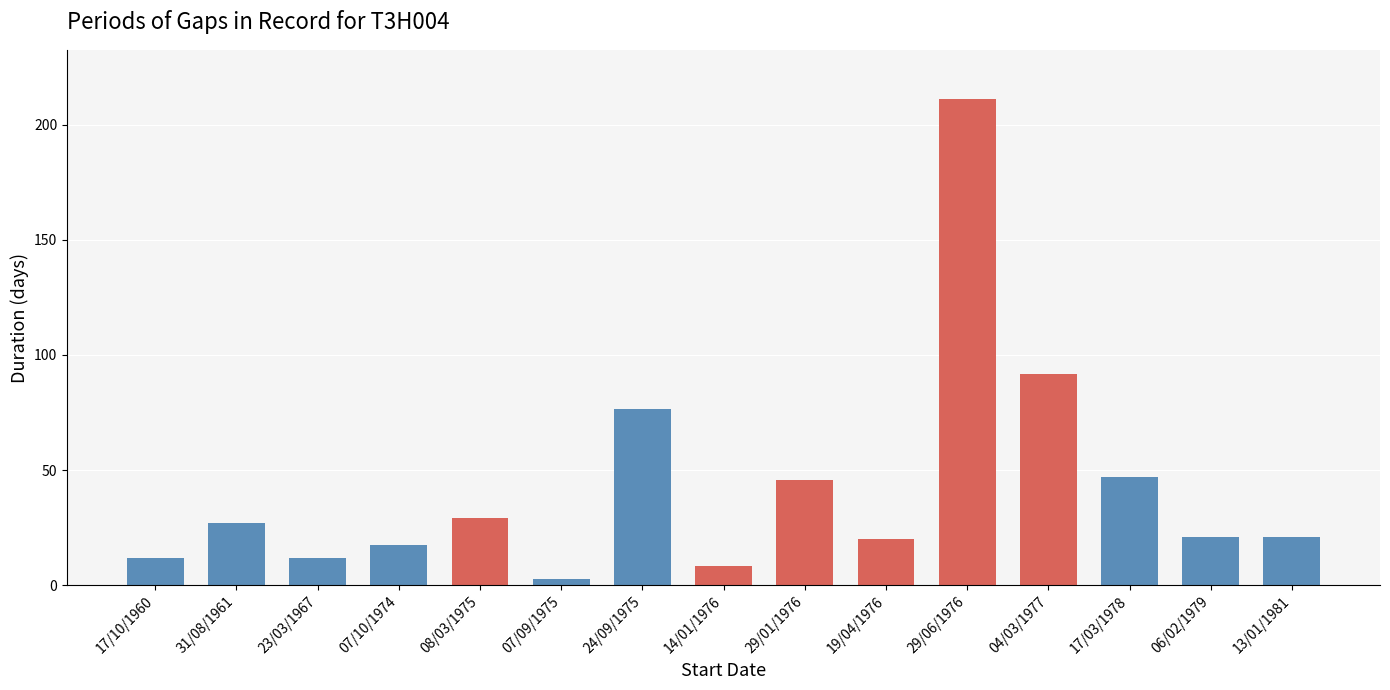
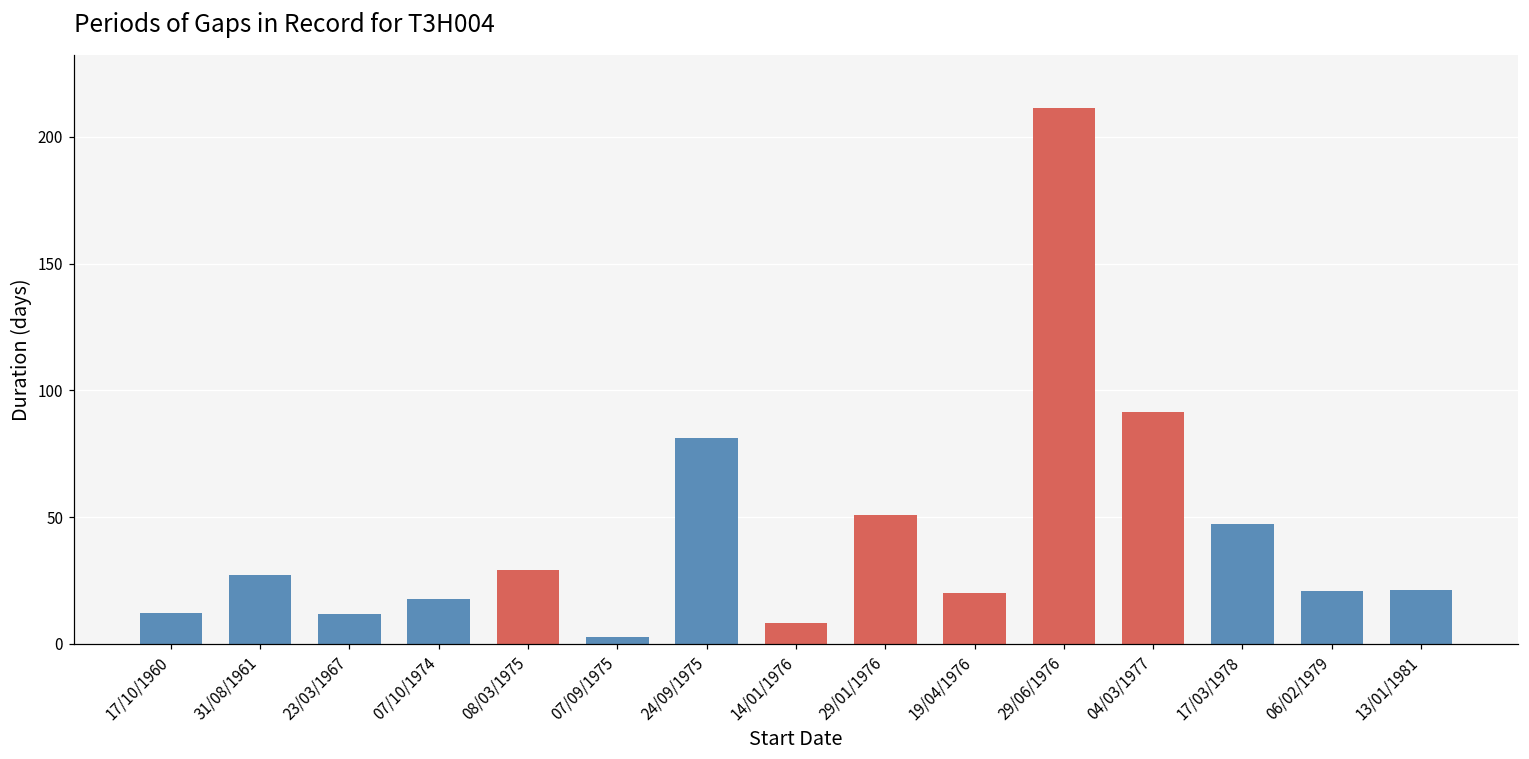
24/09/1975: 77 -> 81
29/01/1976: 46 -> 51
